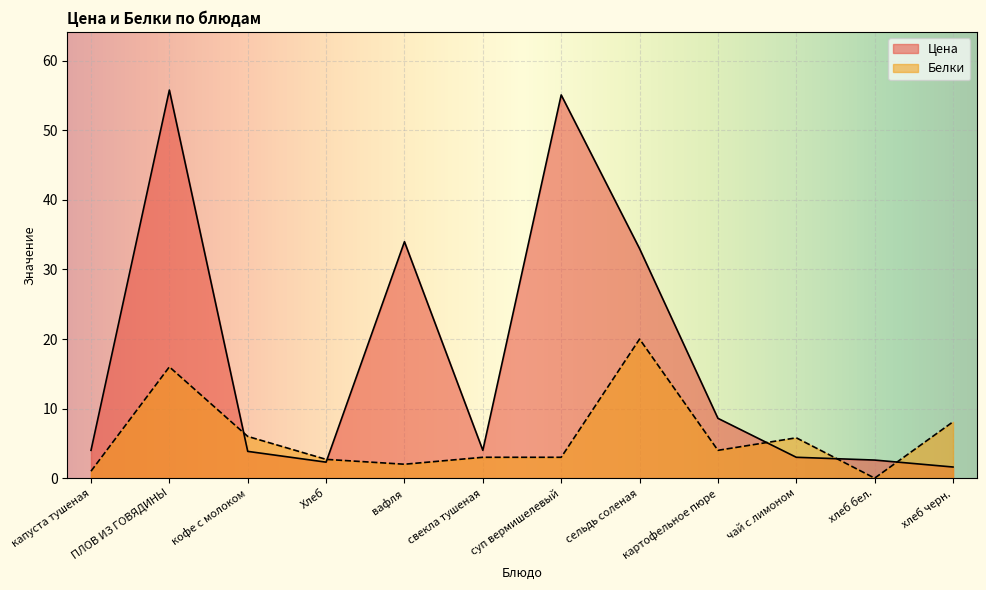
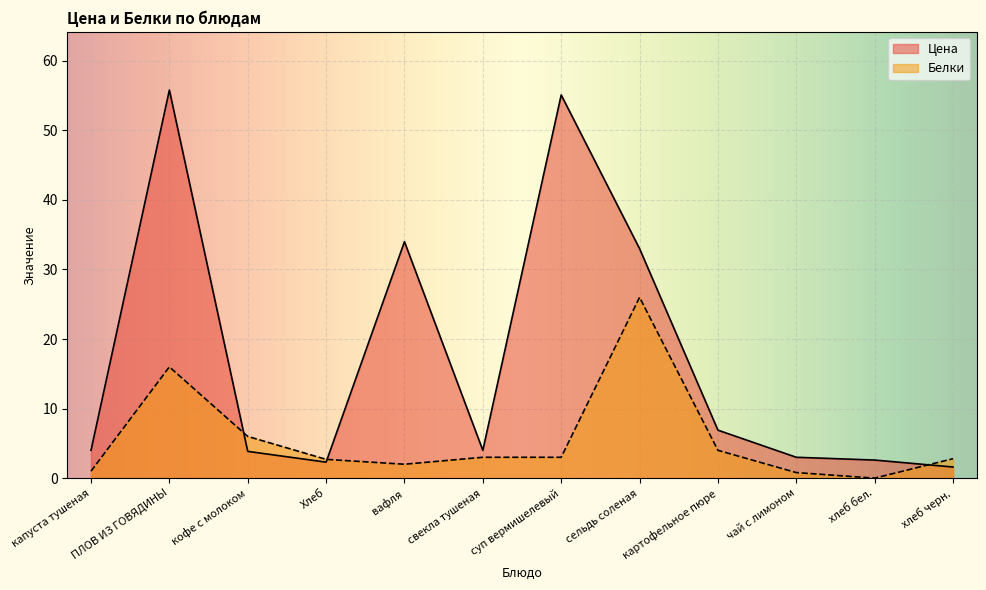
Белки, сельдь соленая: 20 -> 26
Цена, картофельное пюре: 9 -> 7
Белки, чай с лимоном: 6 -> 1
Белки, хлеб черн.: 8 -> 3
